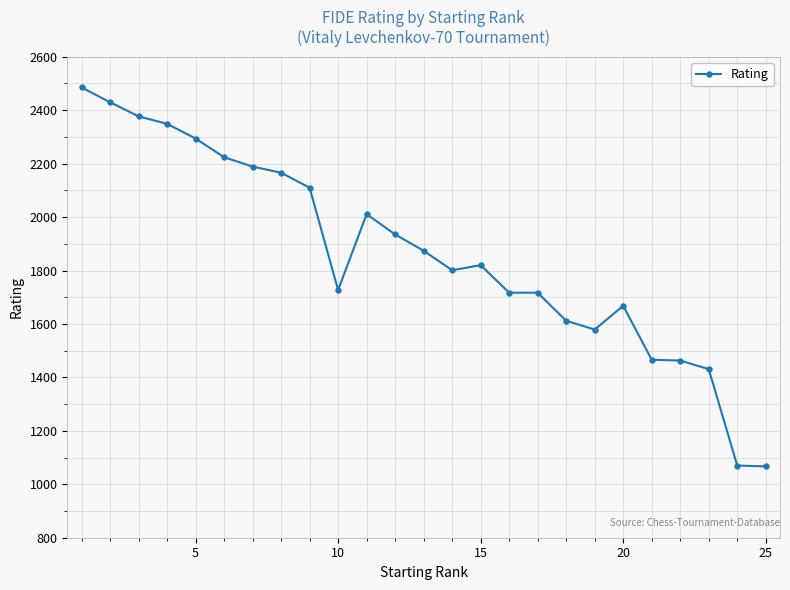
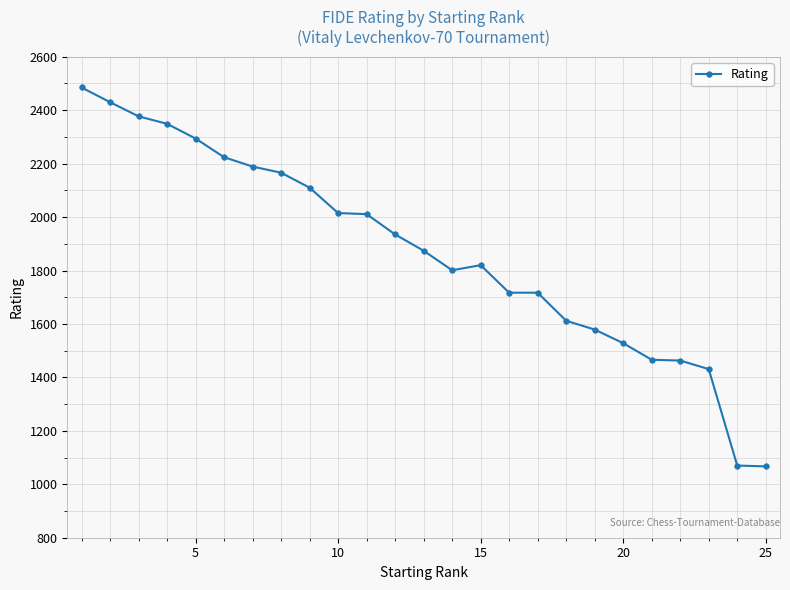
10: 1730 -> 2020
20: 1670 -> 1530
